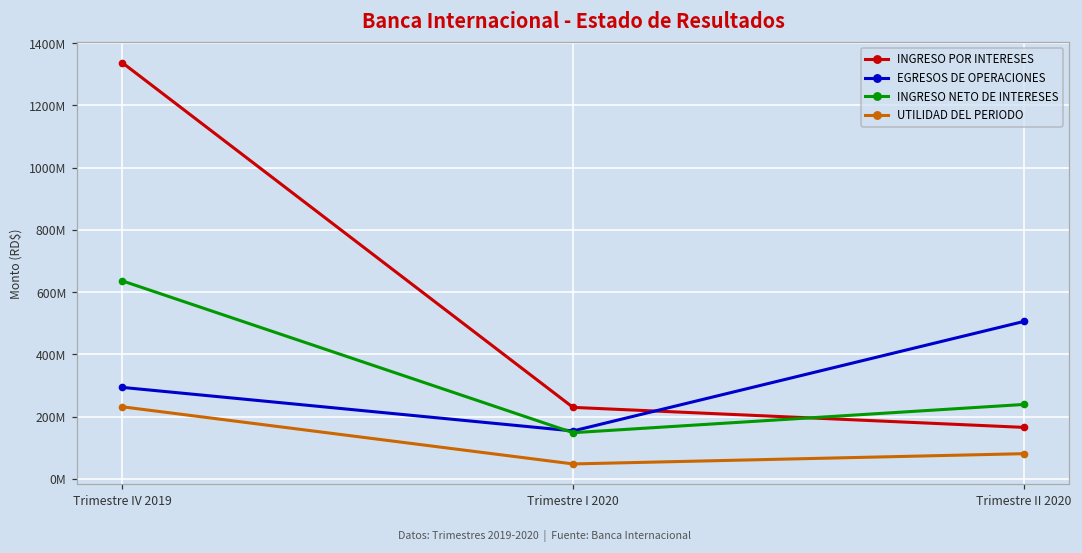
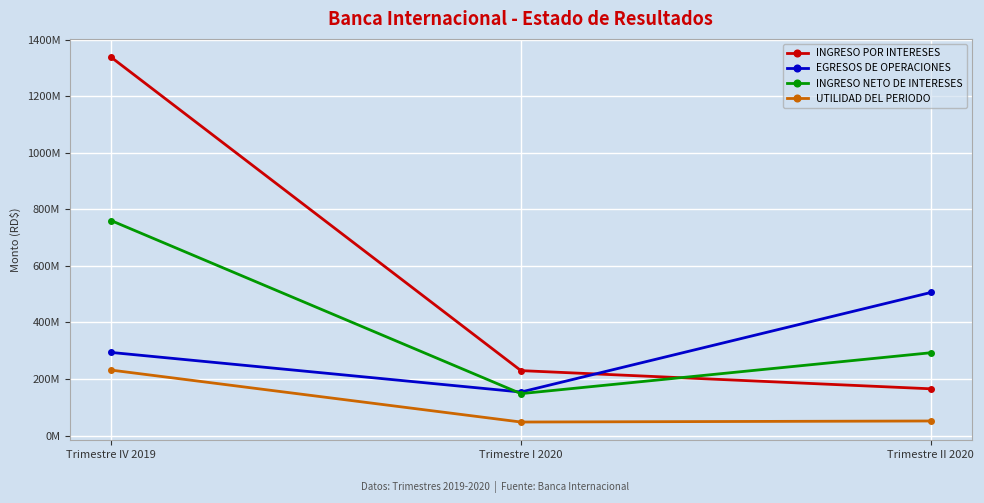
INGRESO NETO DE INTERESES, Trimestre IV 2019: 640000000 -> 760000000
INGRESO NETO DE INTERESES, Trimestre II 2020: 240000000 -> 290000000
UTILIDAD DEL PERIODO, Trimestre II 2020: 80000000 -> 50000000
